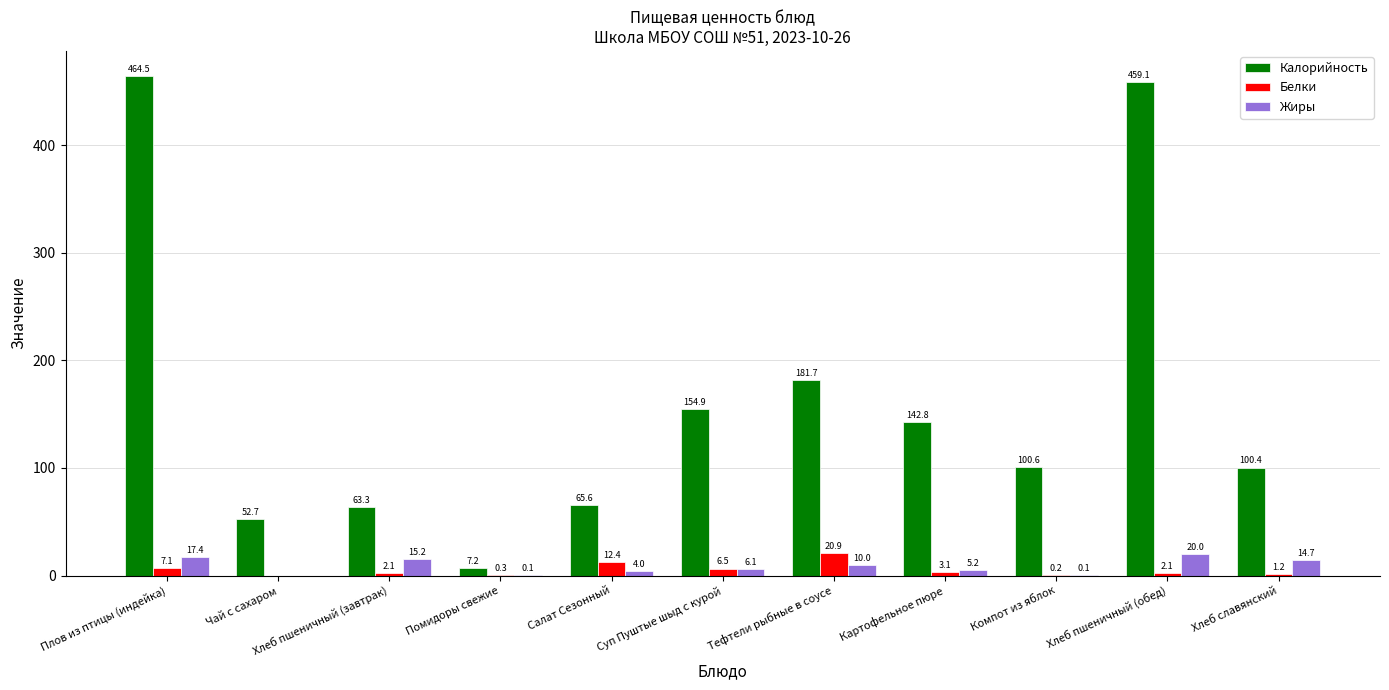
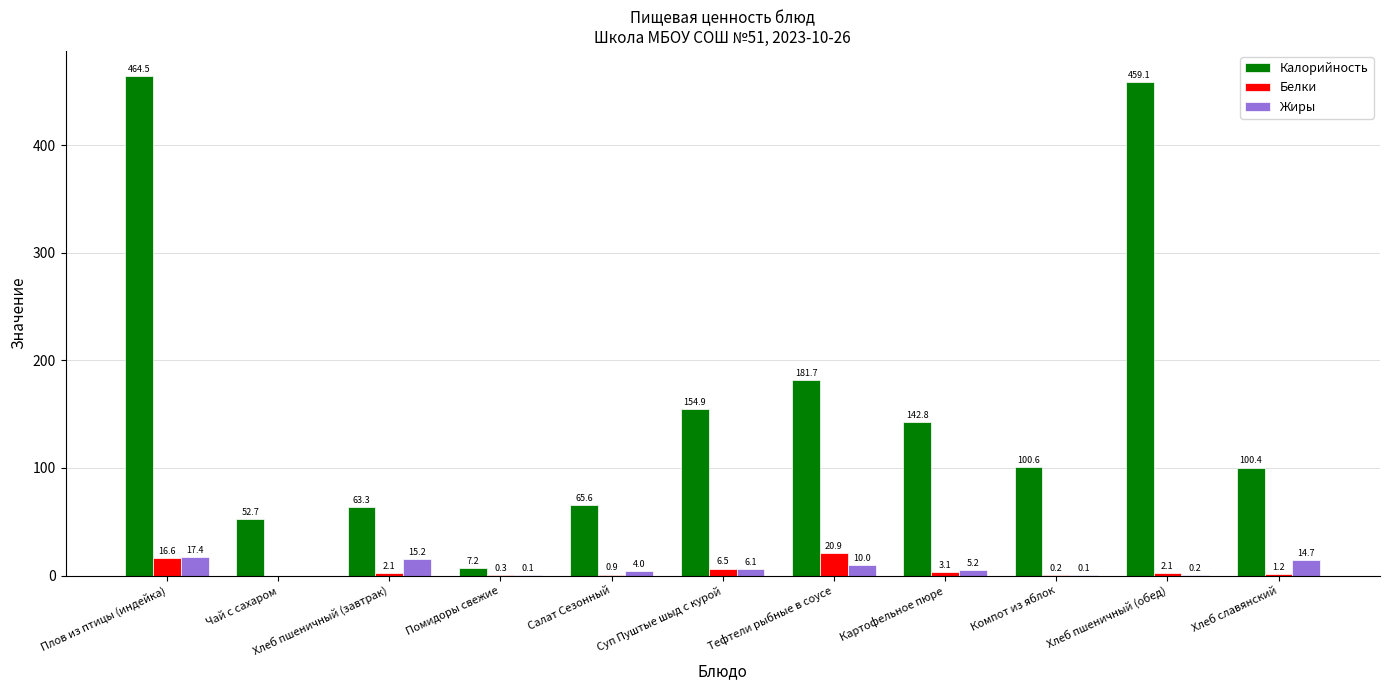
Белки, Плов из птицы (индейка): 7.1 -> 16.6
Белки, Салат Сезонный: 12.4 -> 0.9
Жиры, Хлеб пшеничный (обед): 20.0 -> 0.2
